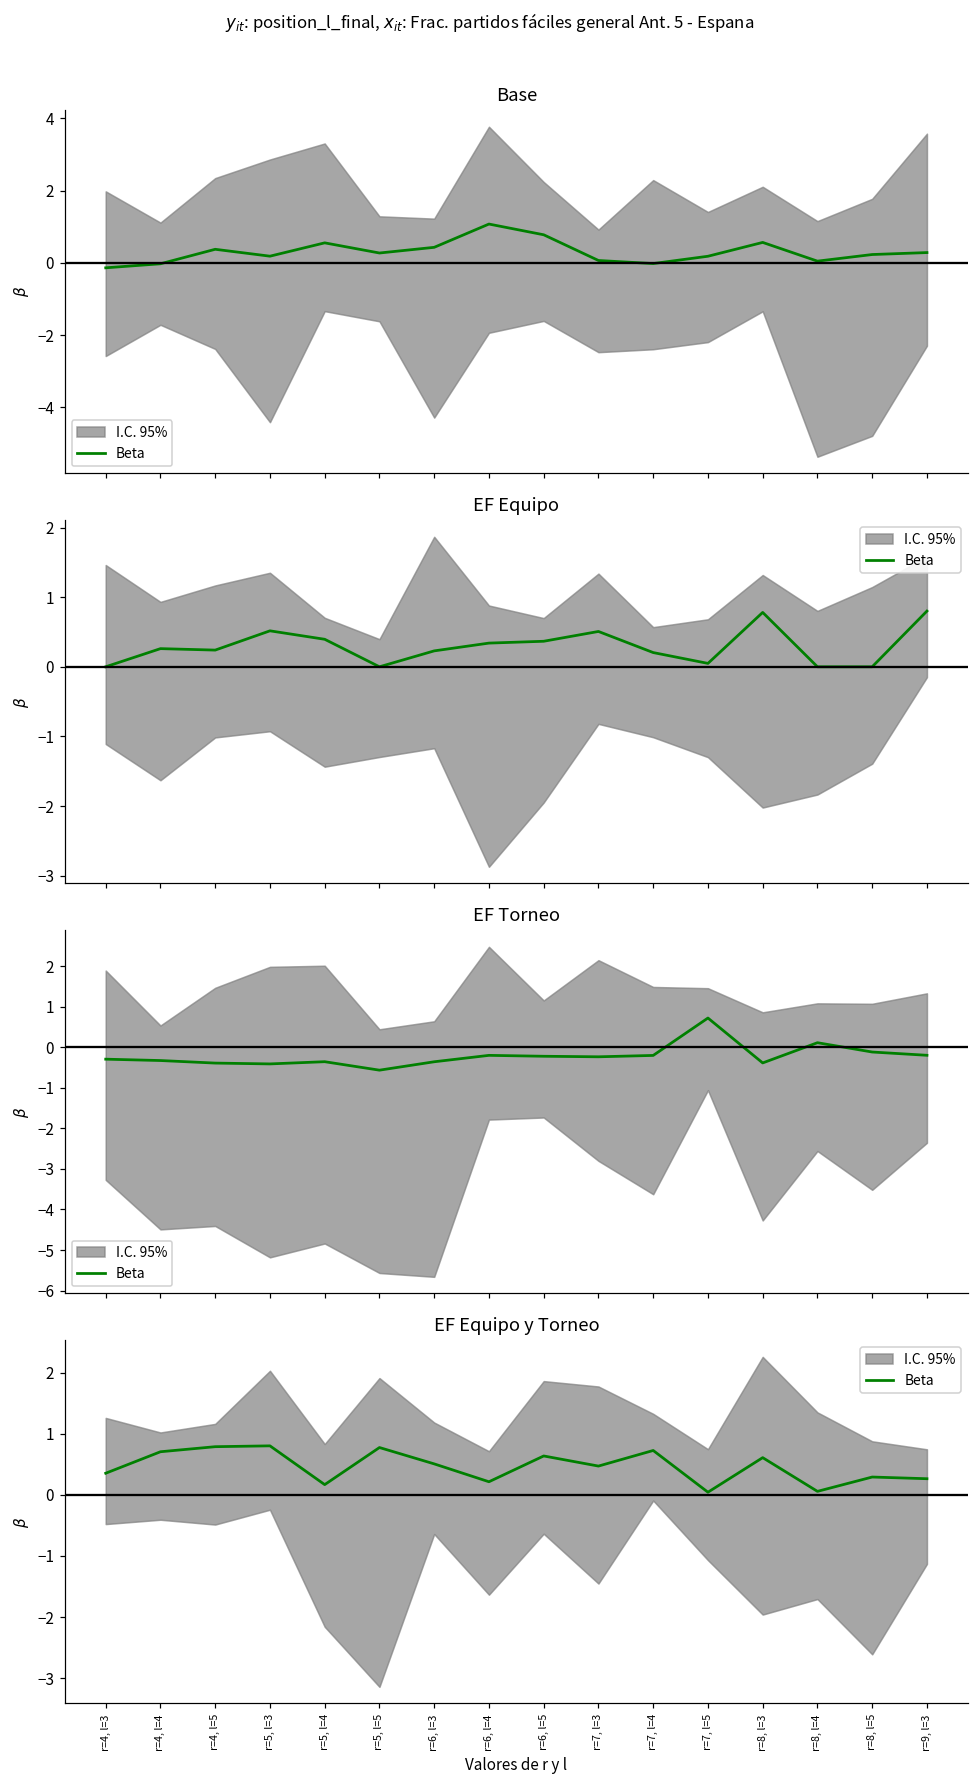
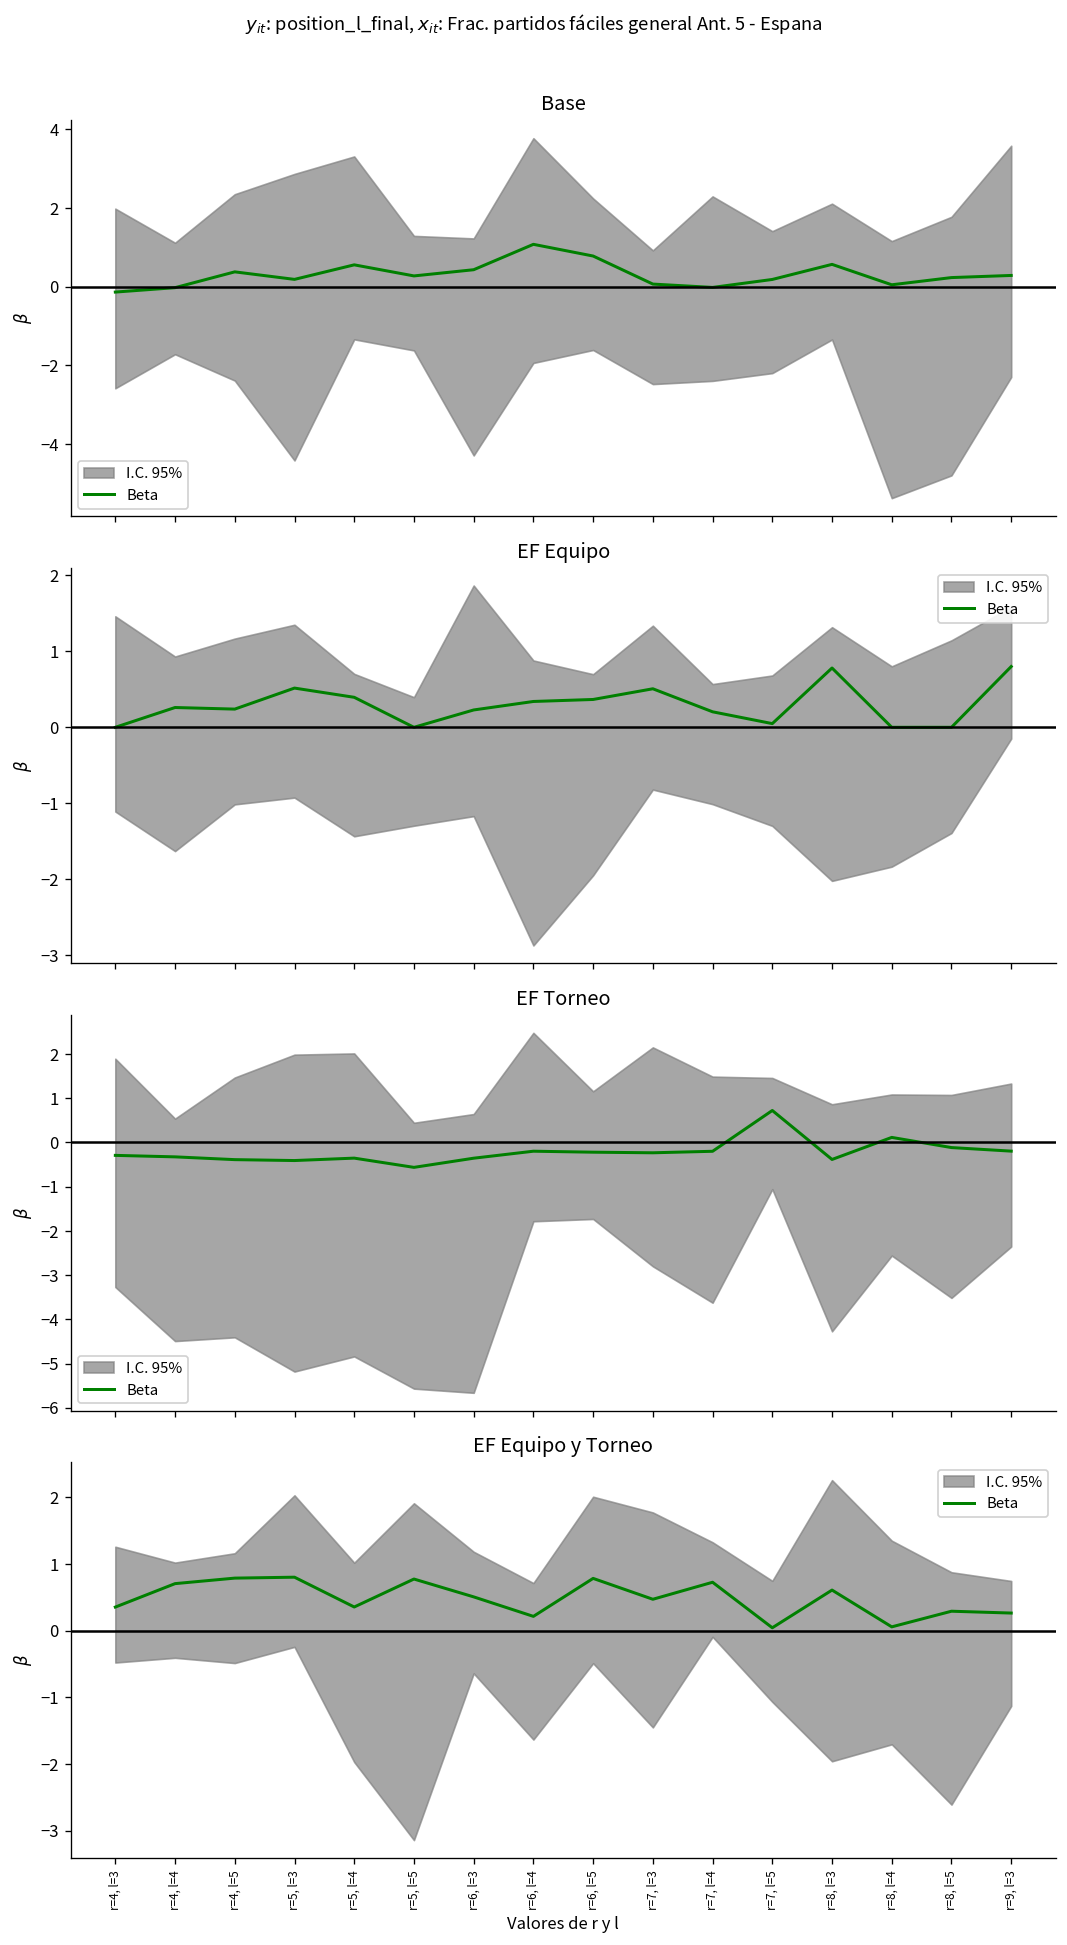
EF Equipo y Torneo, Beta, r=5, l=4: 0.2 -> 0.4
EF Equipo y Torneo, Beta, r=6, l=5: 0.6 -> 0.8
